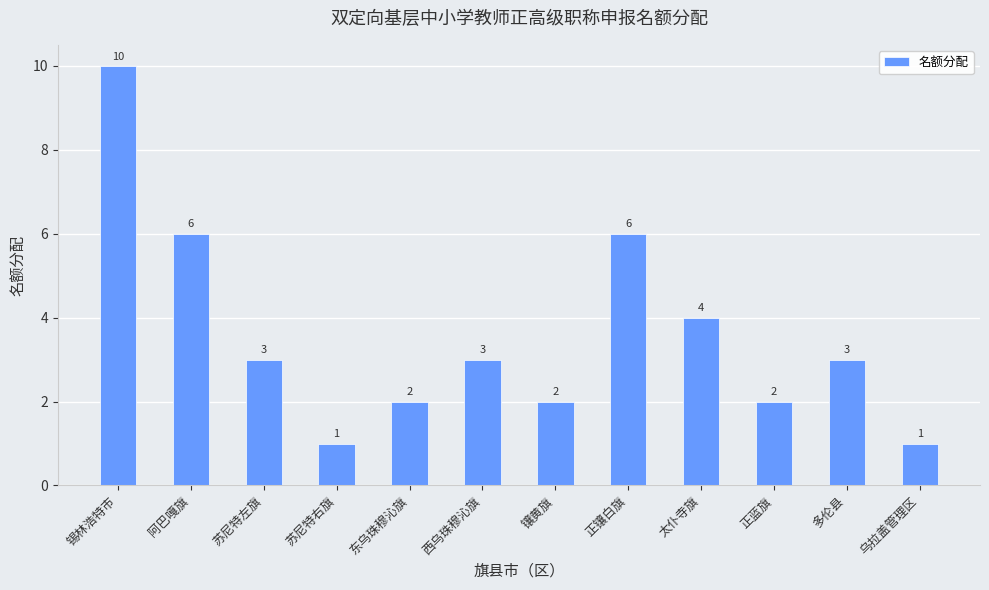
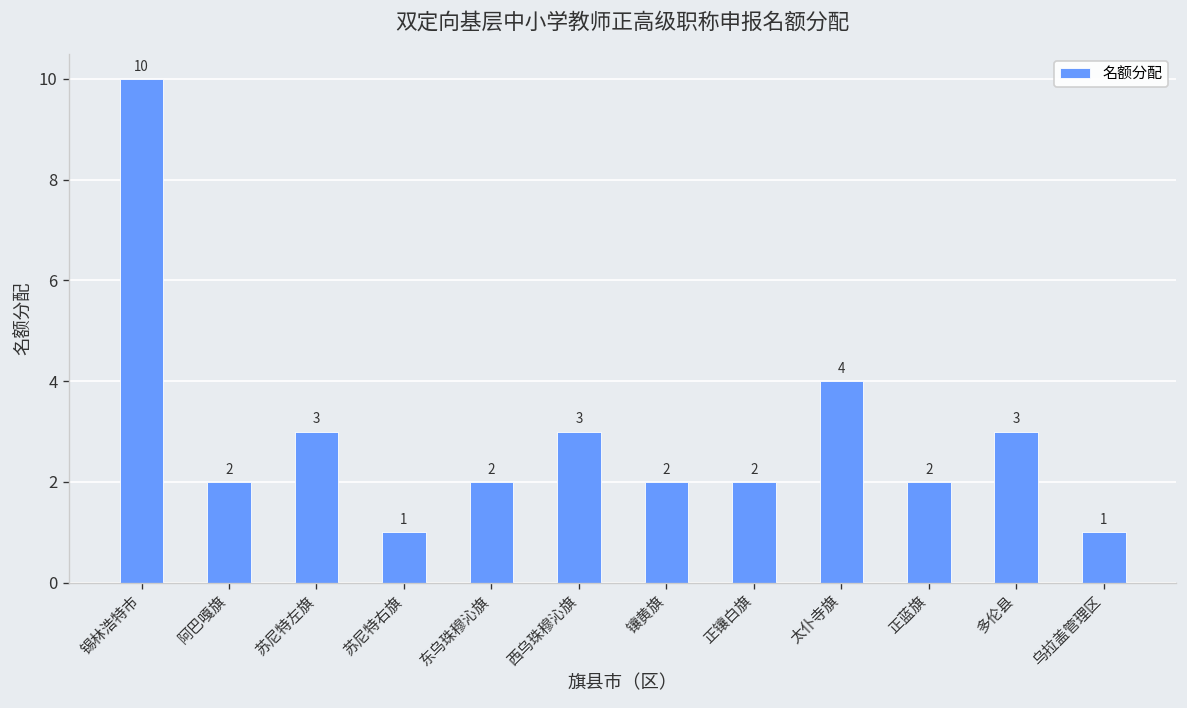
阿巴嘎旗: 6 -> 2
正镶白旗: 6 -> 2
